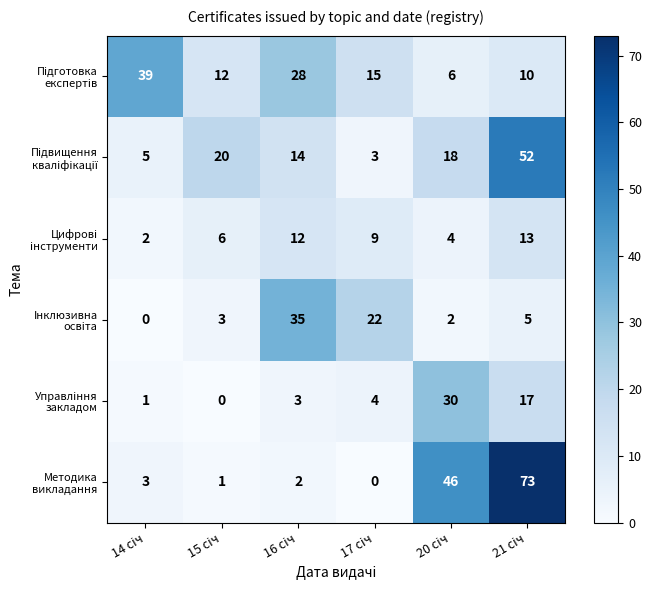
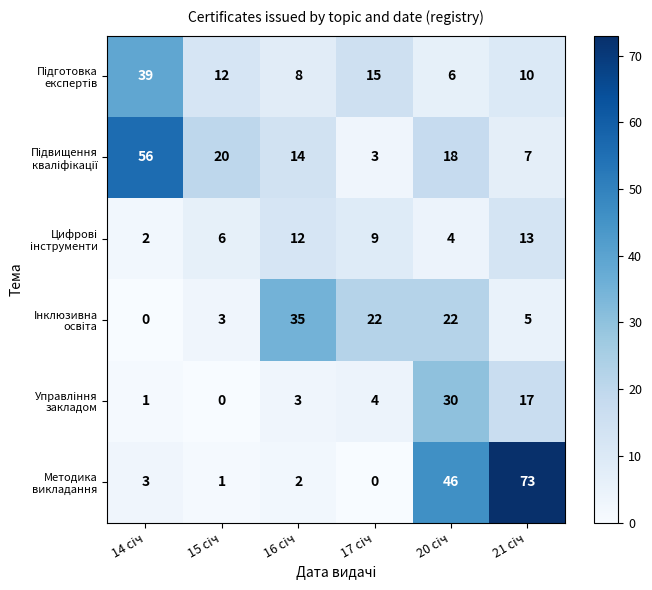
Підготовка експертів, 16 січ: 28 -> 8
Підвищення кваліфікації, 14 січ: 5 -> 56
Підвищення кваліфікації, 21 січ: 52 -> 7
Інклюзивна освіта, 20 січ: 2 -> 22
